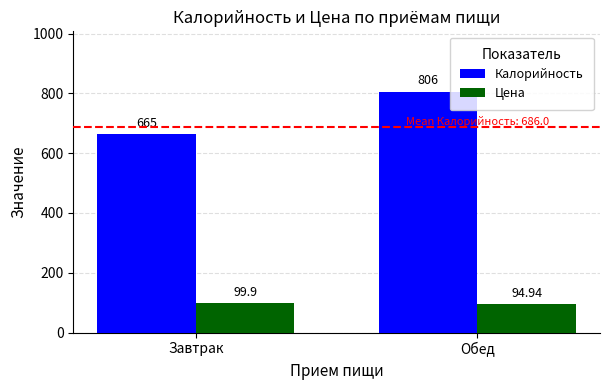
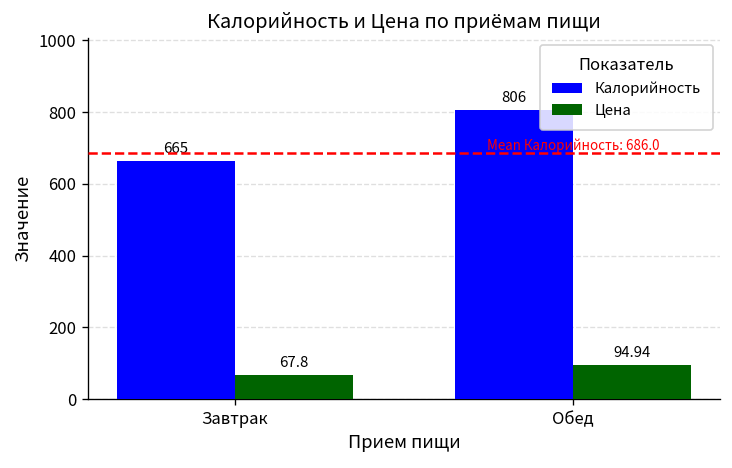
Цена, Завтрак: 99.9 -> 67.8
